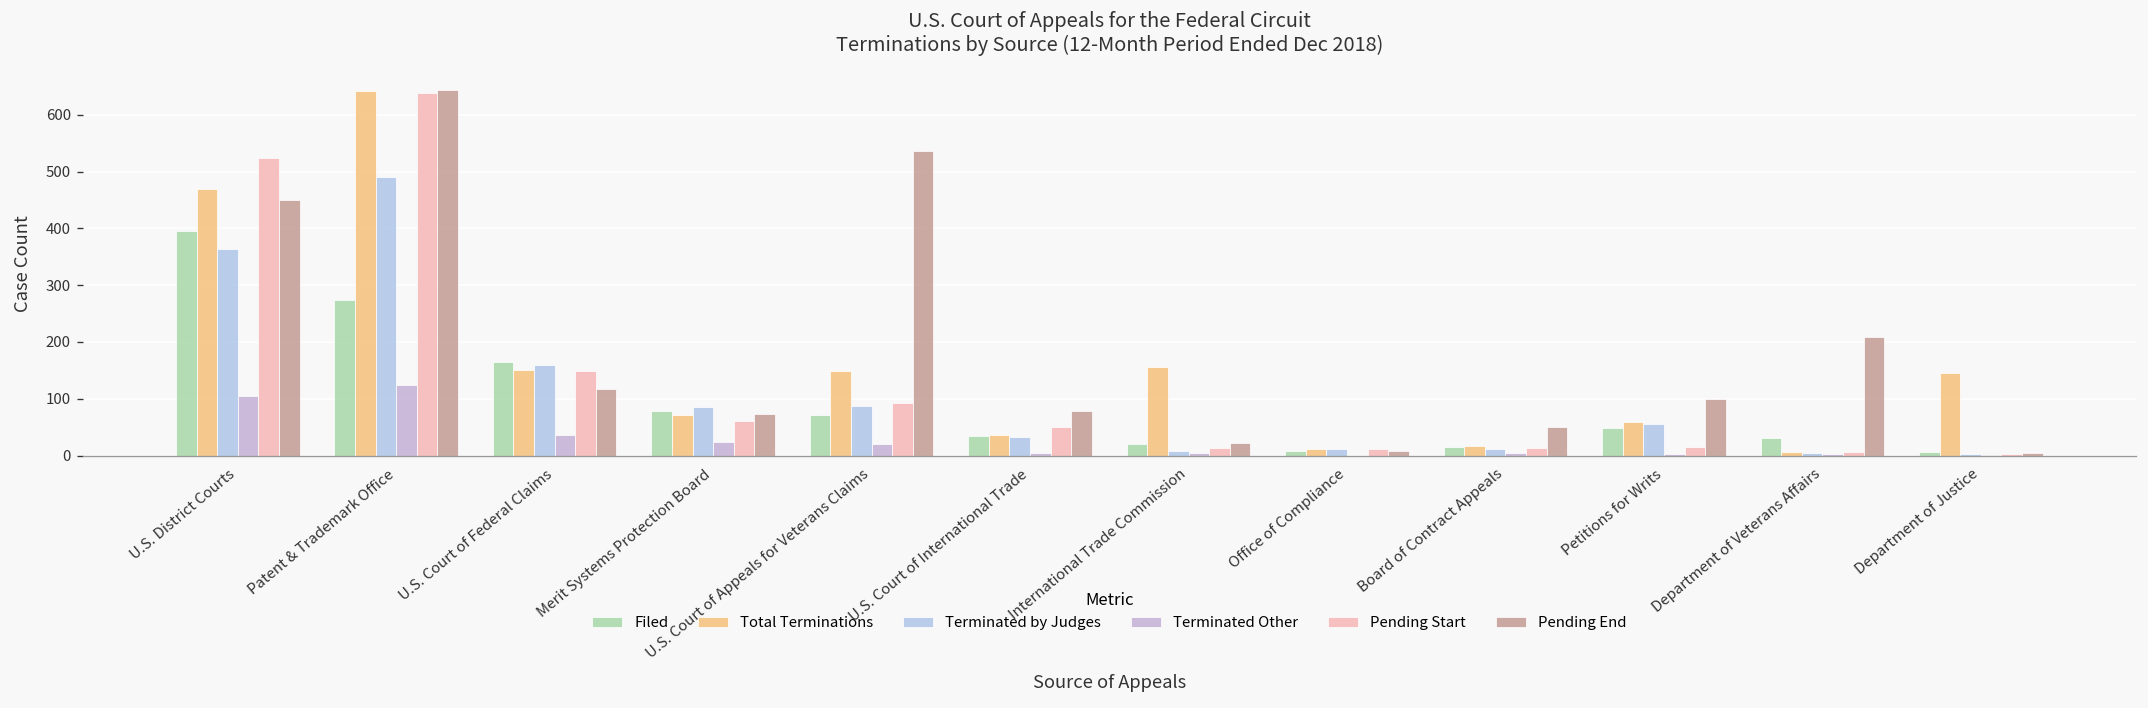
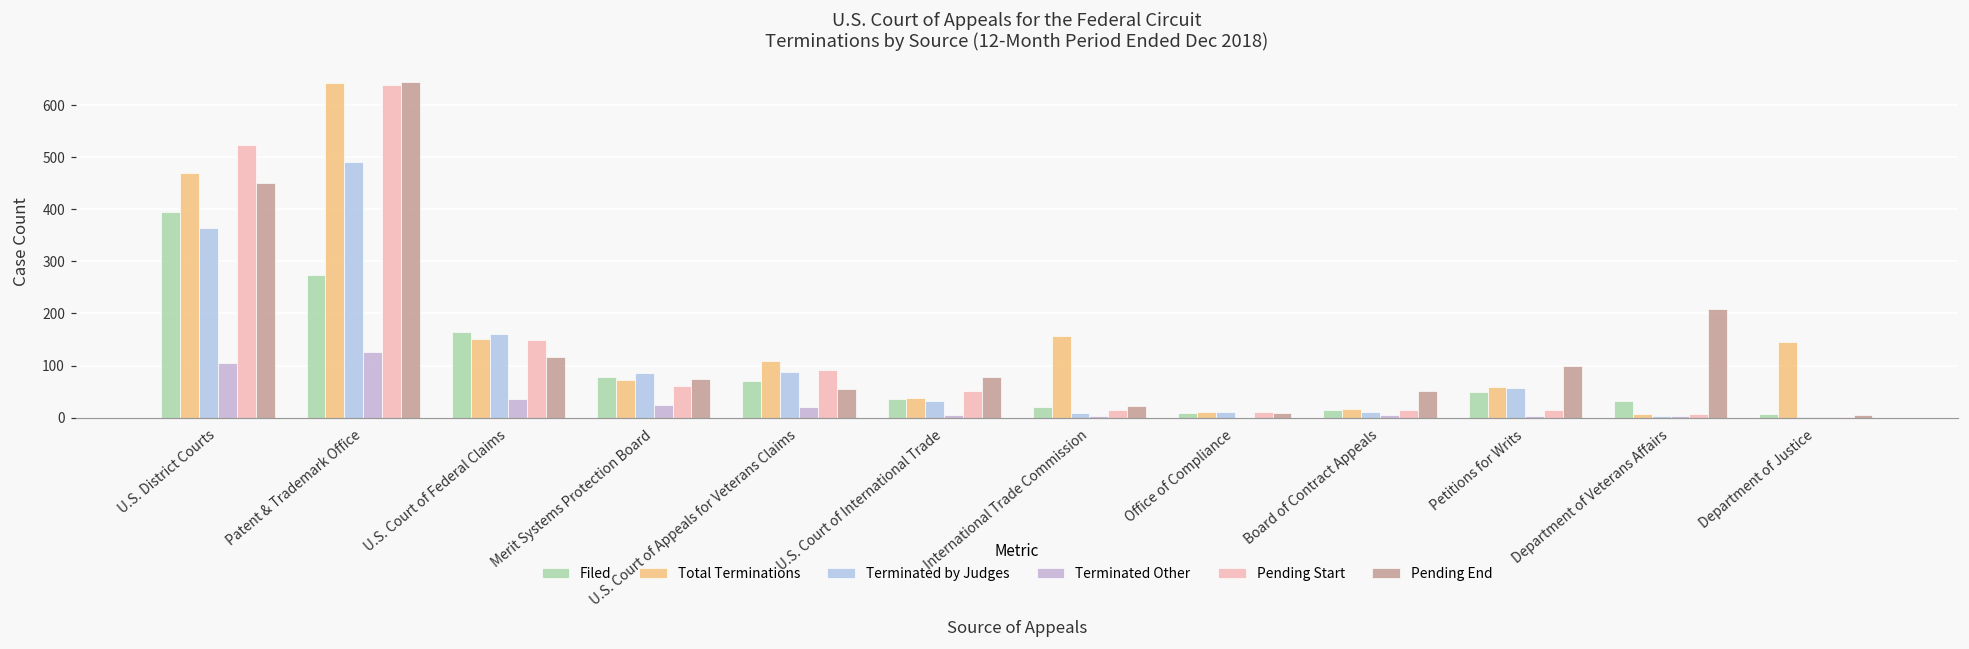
Total Terminations, U.S. Court of Appeals for Veterans Claims: 150 -> 110
Pending End, U.S. Court of Appeals for Veterans Claims: 540 -> 50
